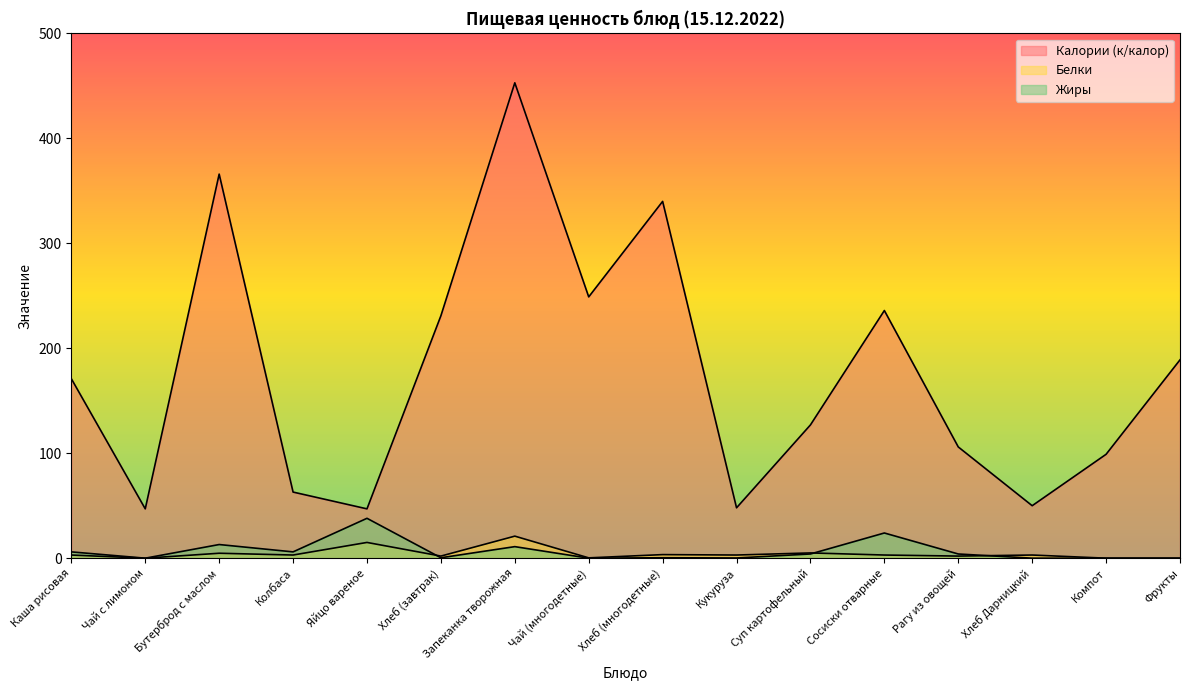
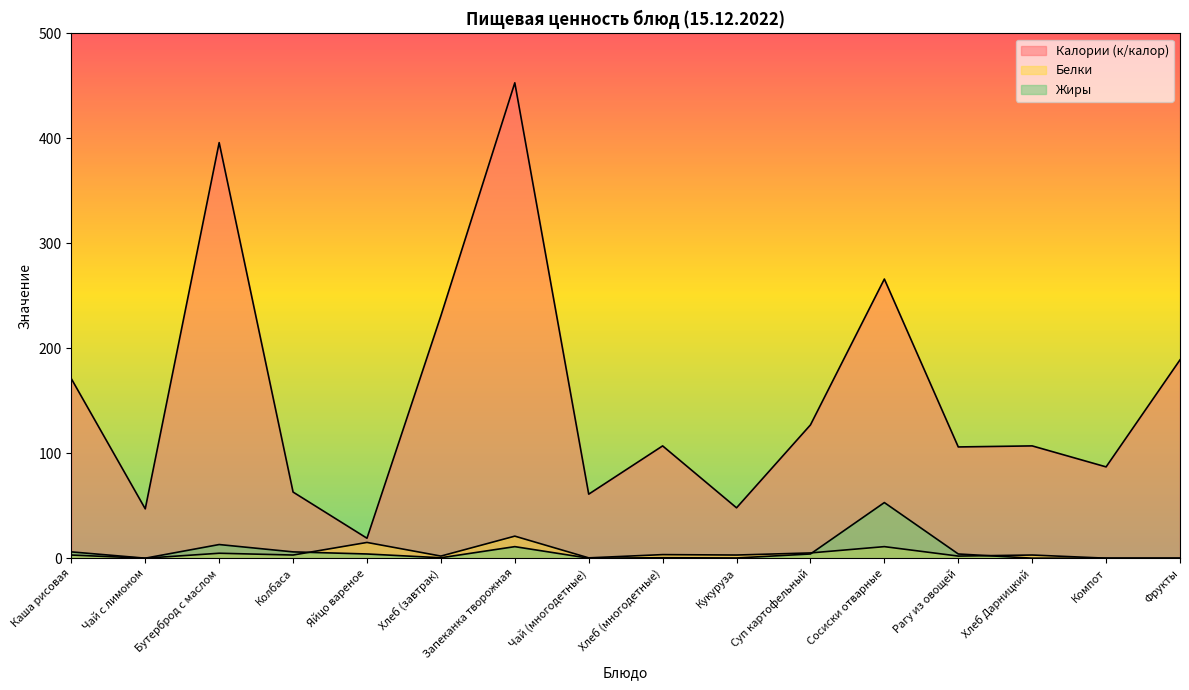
Калории (к/калор), Бутерброд с маслом: 366 -> 396
Калории (к/калор), Яйцо вареное: 47 -> 19
Жиры, Яйцо вареное: 38 -> 4
Калории (к/калор), Чай (многодетные): 249 -> 61
Калории (к/калор), Хлеб (многодетные): 340 -> 107
Калории (к/калор), Сосиски отварные: 236 -> 266
Белки, Сосиски отварные: 3 -> 11
Жиры, Сосиски отварные: 24 -> 53
Калории (к/калор), Хлеб Дарницкий: 50 -> 107
Калории (к/калор), Компот: 99 -> 87
